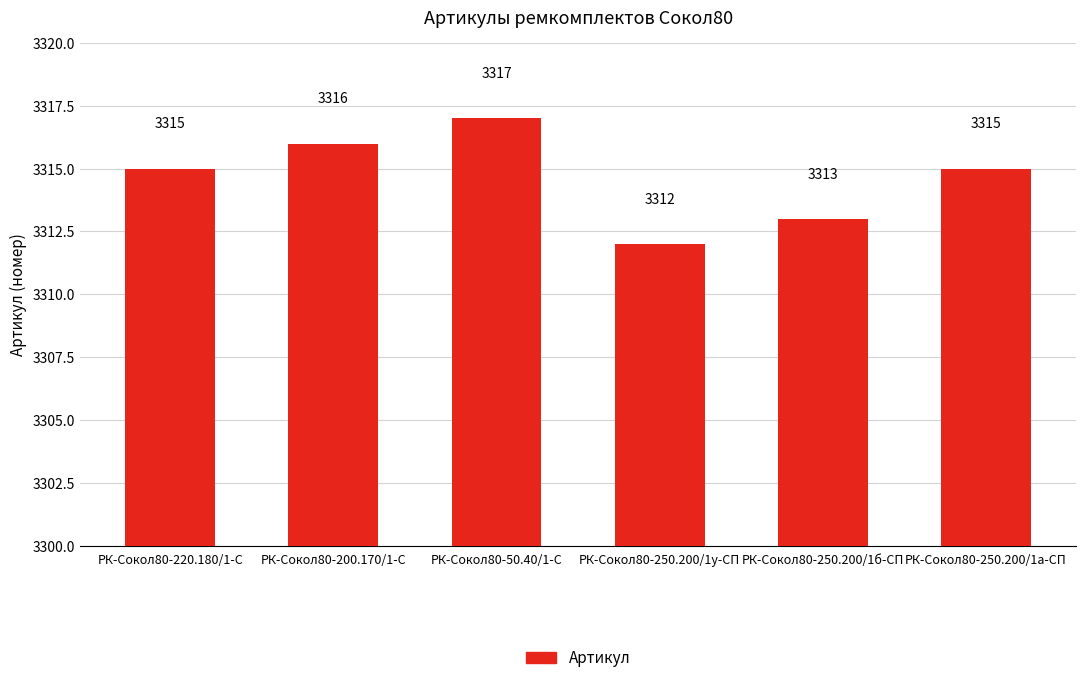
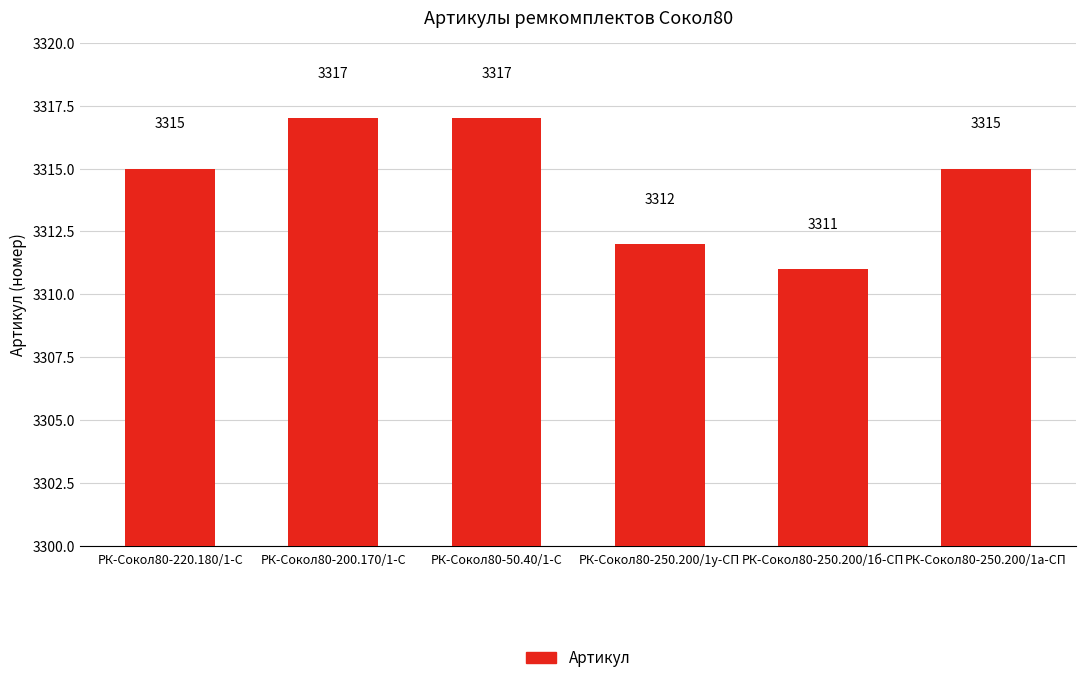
РК-Сокол80-200.170/1-С: 3316 -> 3317
РК-Сокол80-250.200/1б-СП: 3313 -> 3311
